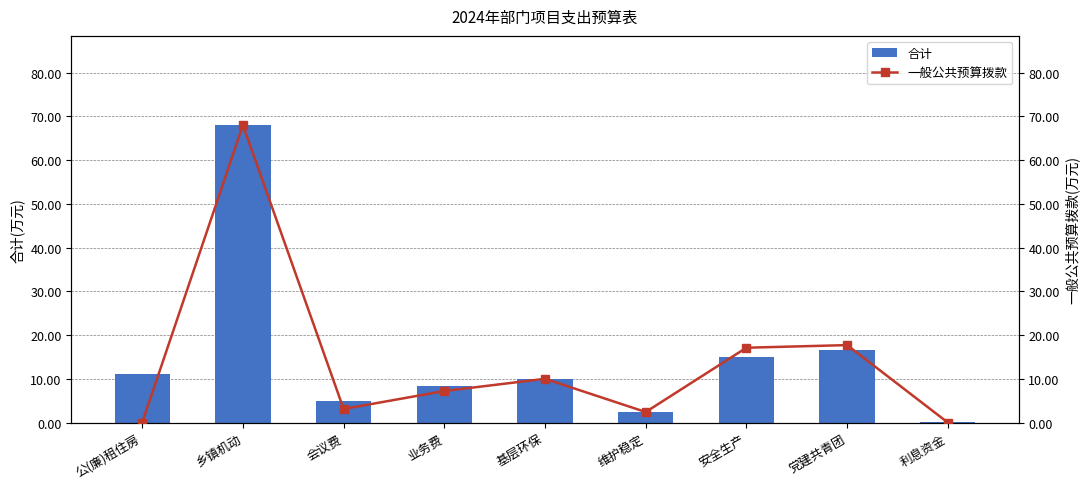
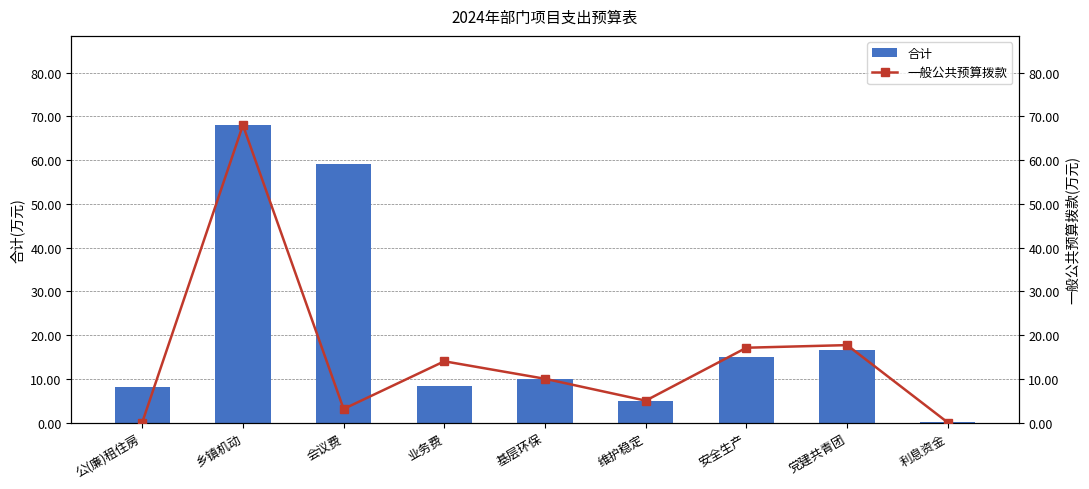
合计, 公(廉)租住房: 11 -> 8
合计, 会议费: 5 -> 59
合计, 维护稳定: 3 -> 5
一般公共预算拨款, 业务费: 7 -> 14
一般公共预算拨款, 维护稳定: 2 -> 5
